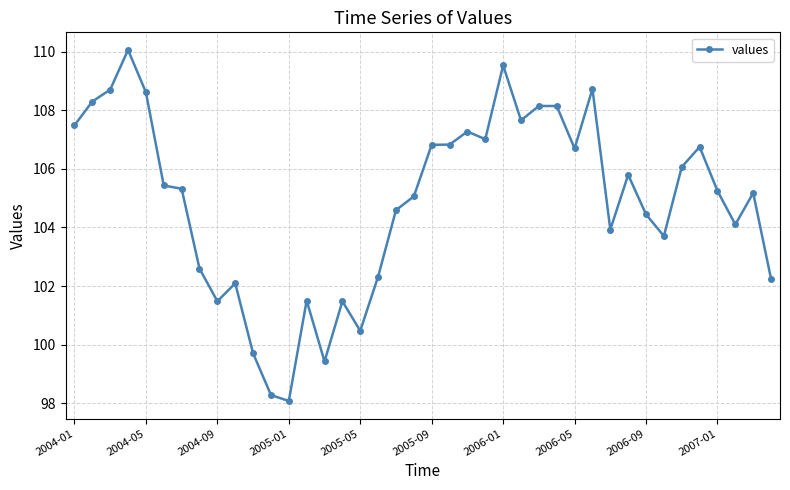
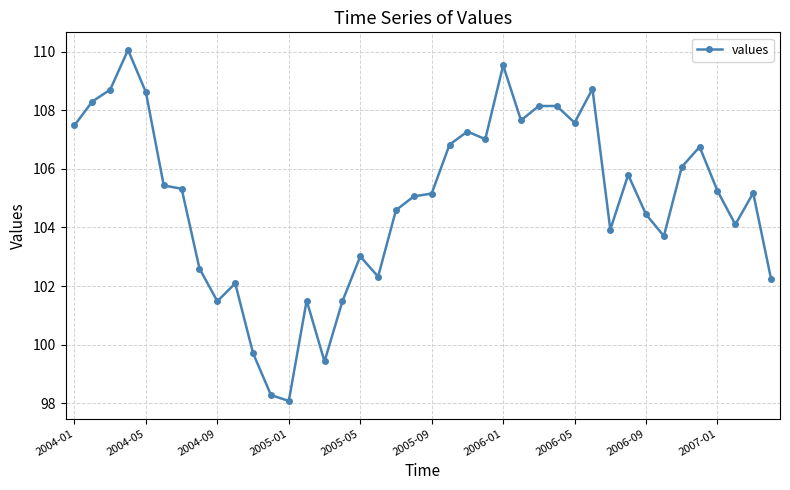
2005-05: 100.5 -> 103.0
2005-09: 106.8 -> 105.2
2006-05: 106.7 -> 107.6
